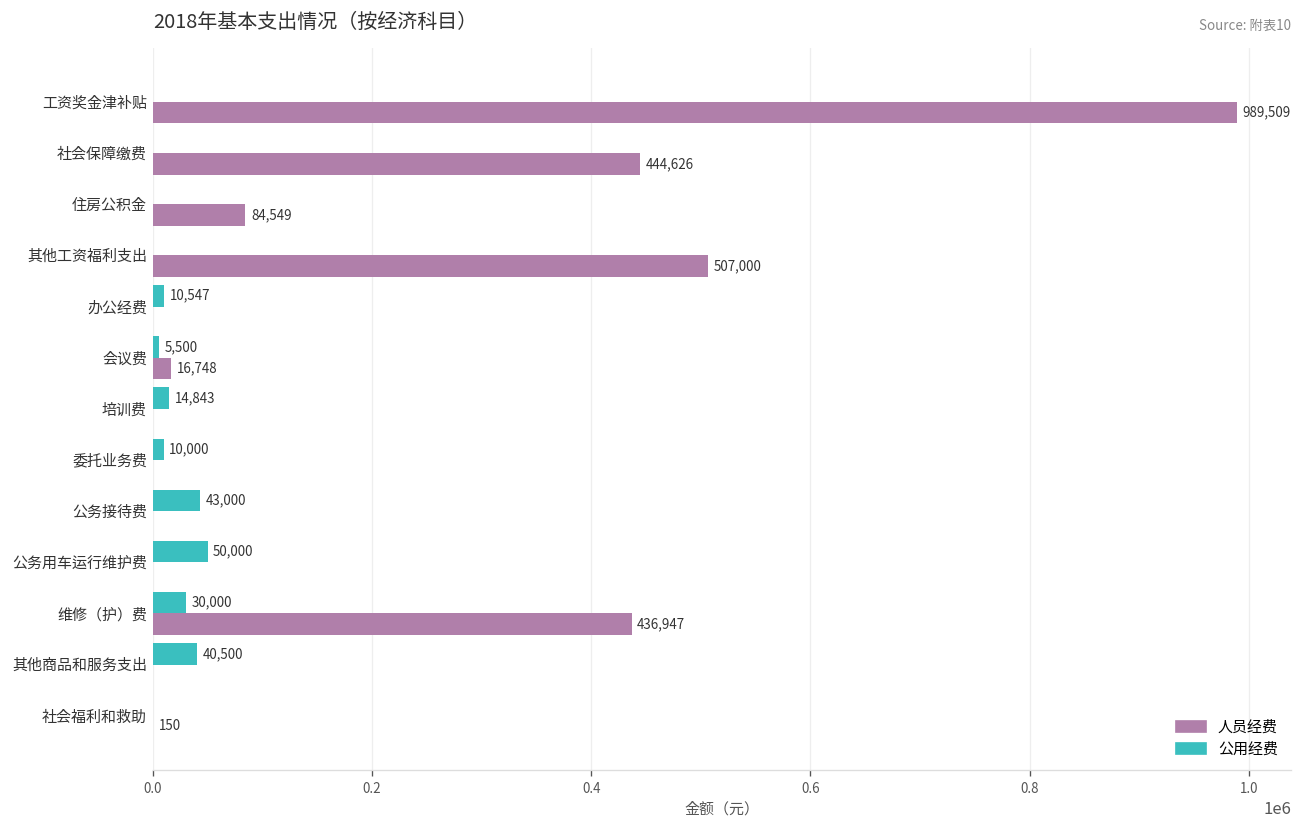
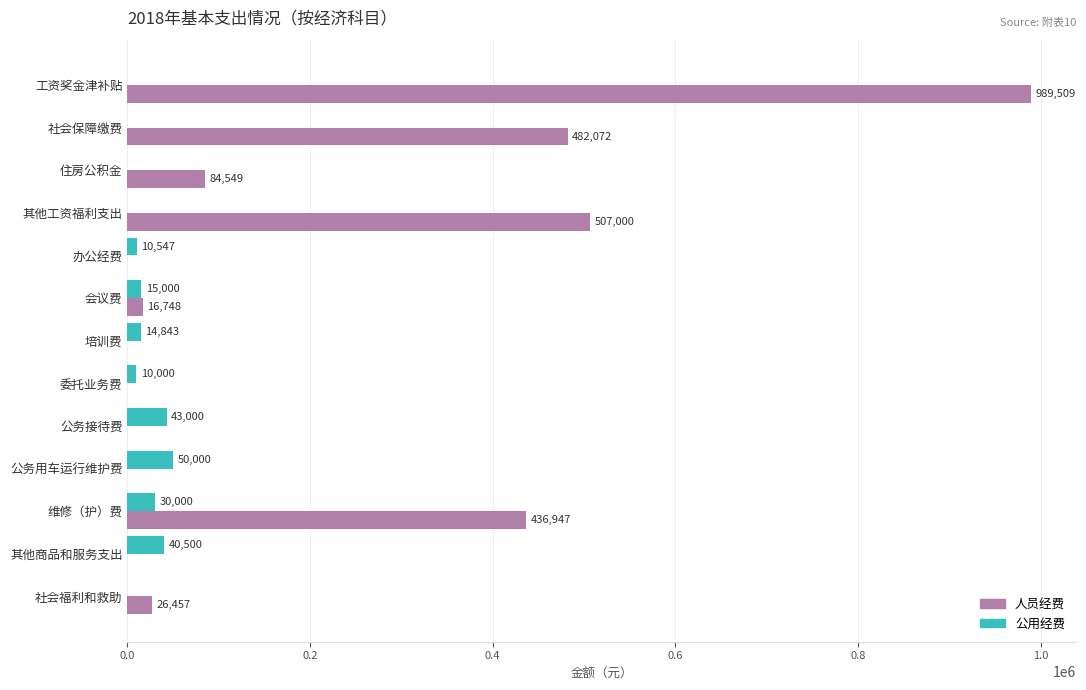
人员经费, 社会保障缴费: 444,626 -> 482,072
公用经费, 会议费: 5,500 -> 15,000
人员经费, 社会福利和救助: 150 -> 26,457
